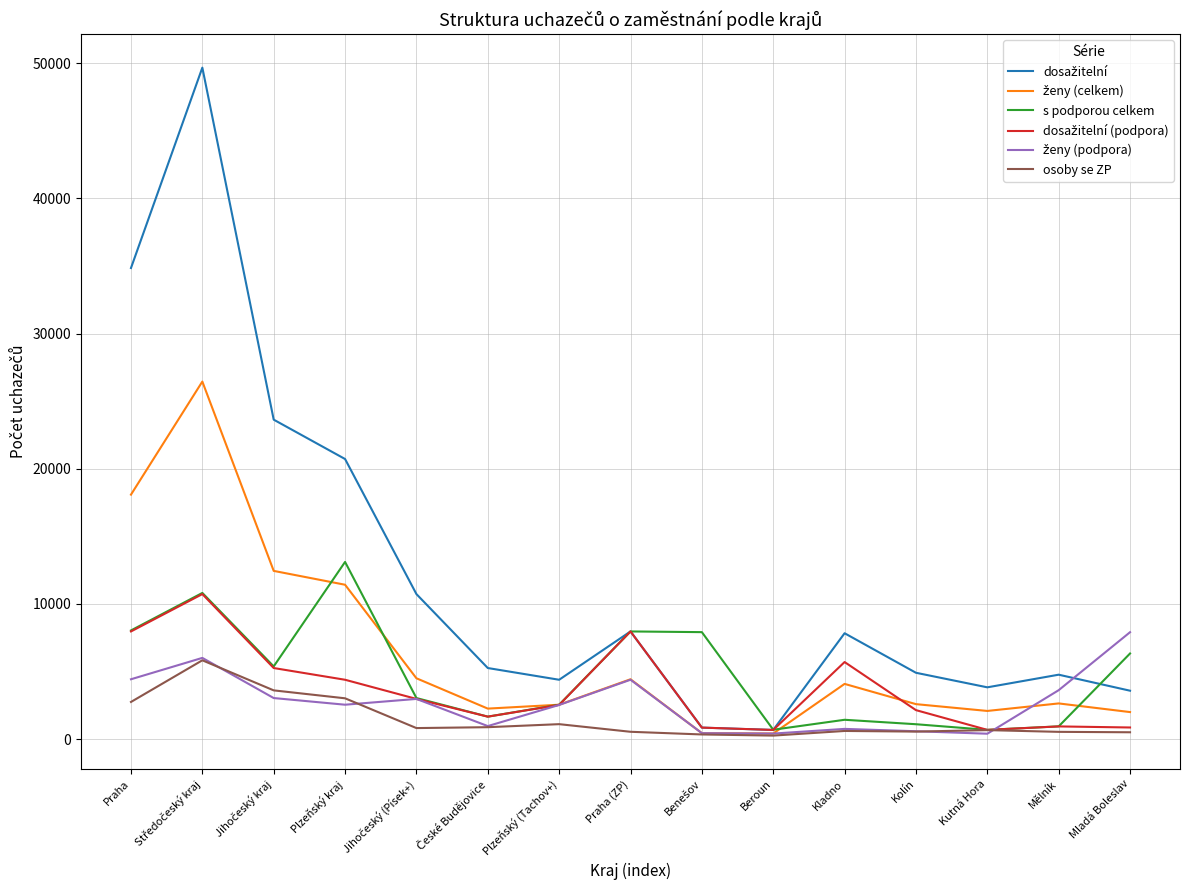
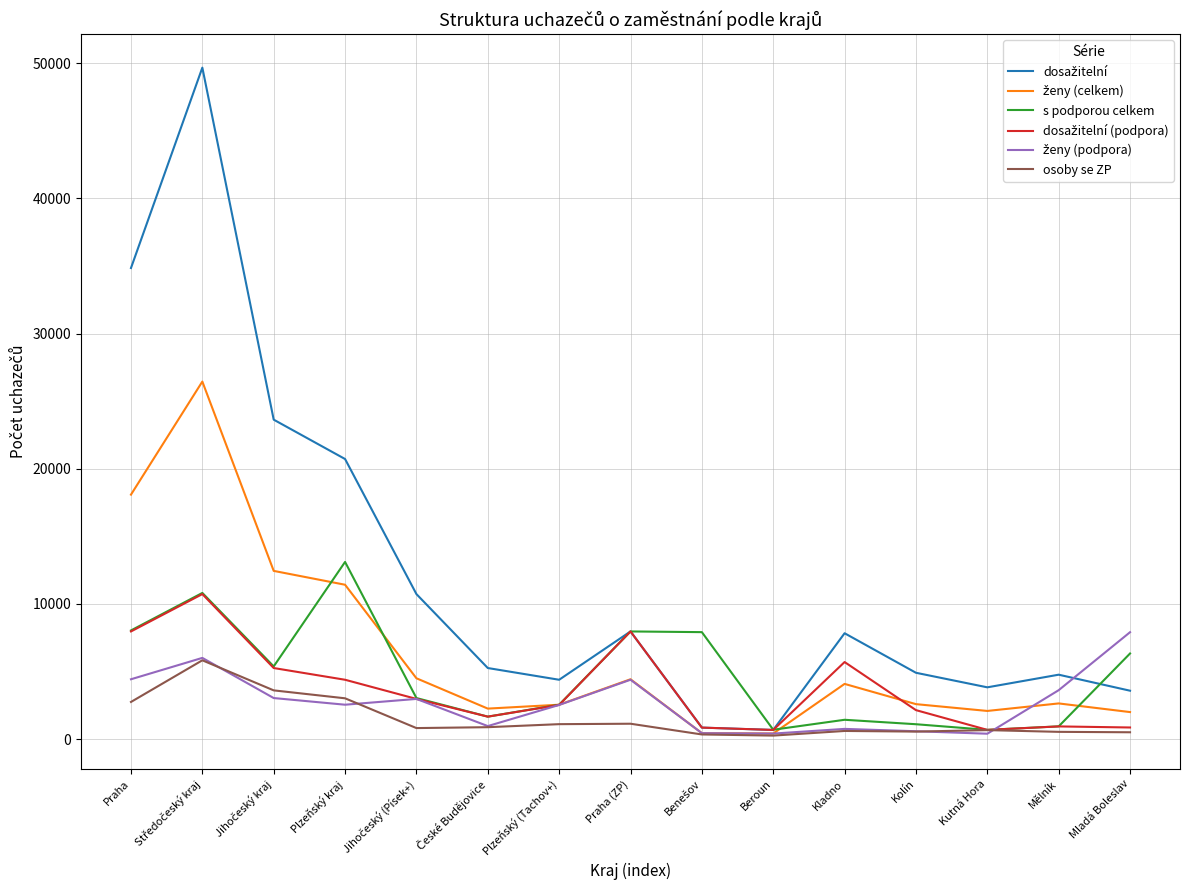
osoby se ZP, Praha (ZP): 500 -> 1100
